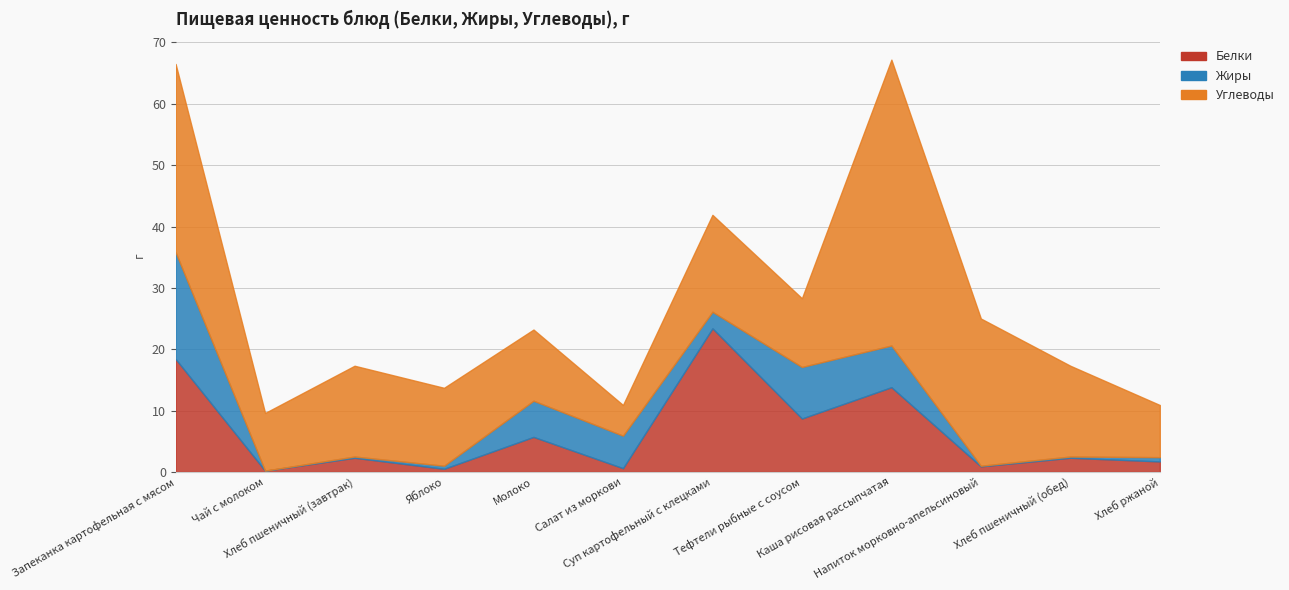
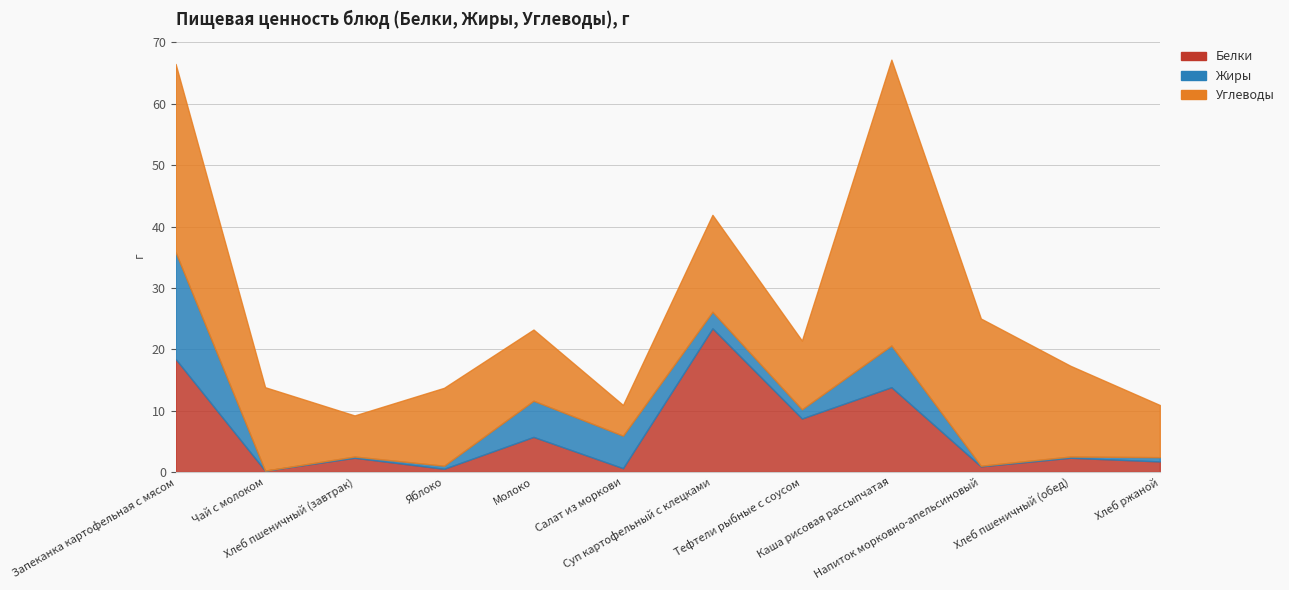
Углеводы, Чай с молоком: 9 -> 14
Углеводы, Хлеб пшеничный (завтрак): 15 -> 7
Жиры, Тефтели рыбные с соусом: 8 -> 2
